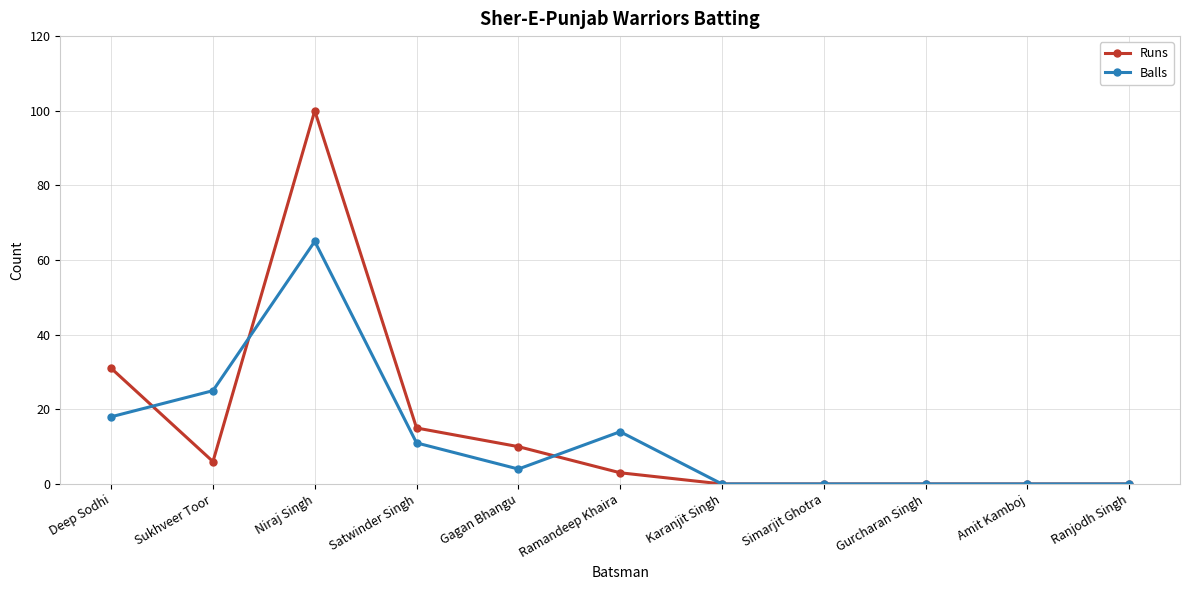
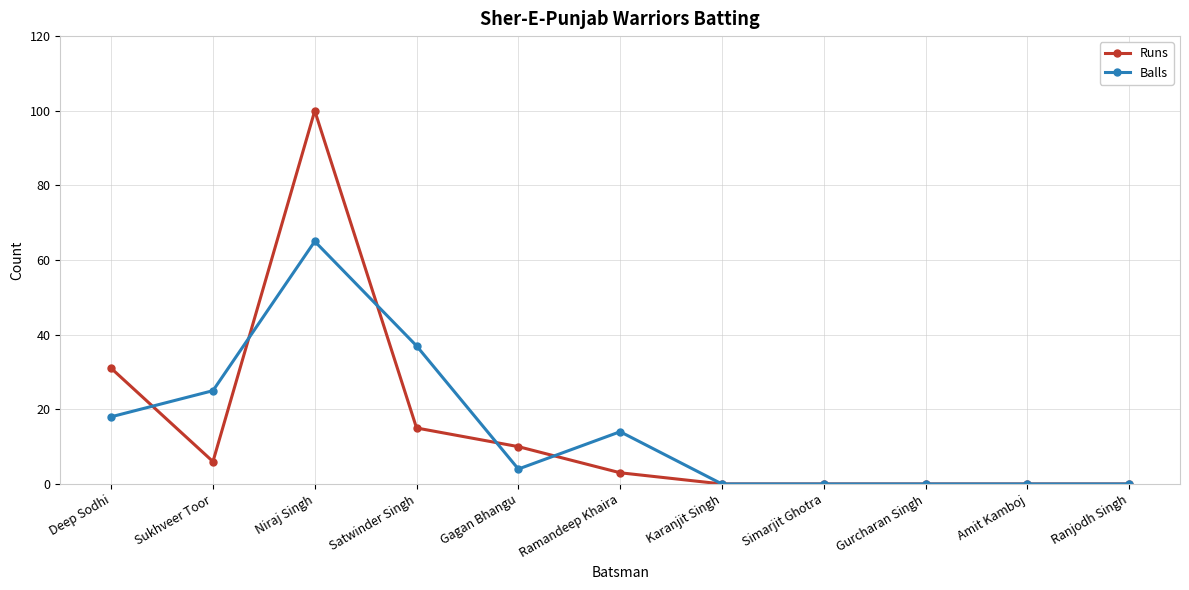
Balls, Satwinder Singh: 11 -> 37
